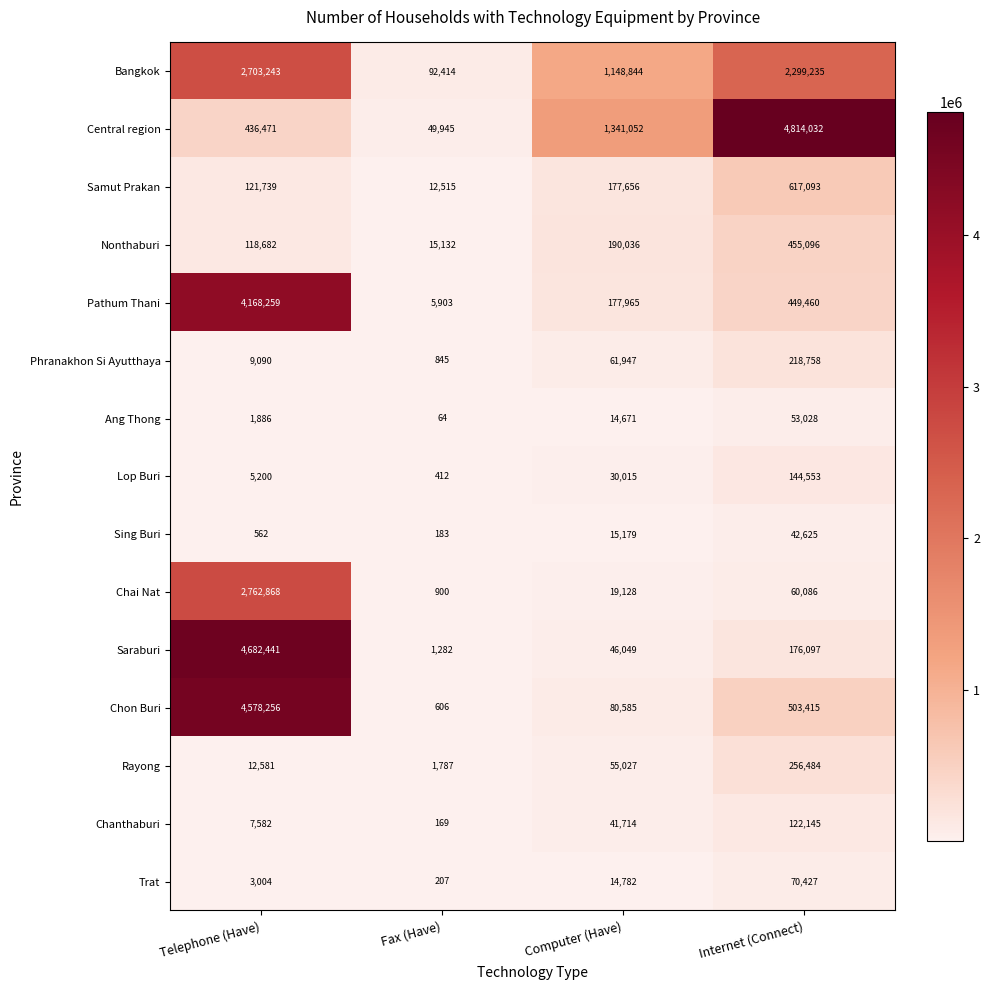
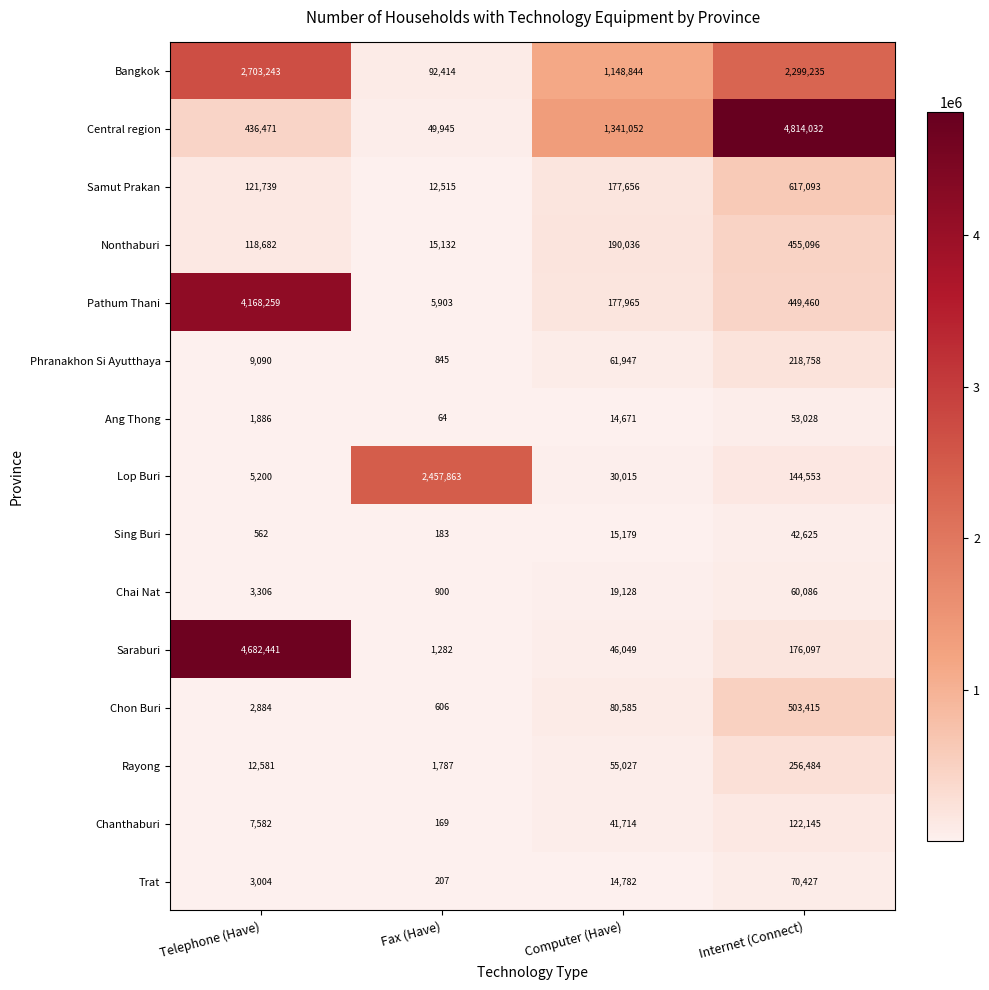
Lop Buri, Fax (Have): 412 -> 2,457,863
Chai Nat, Telephone (Have): 2,762,868 -> 3,306
Chon Buri, Telephone (Have): 4,578,256 -> 2,884
